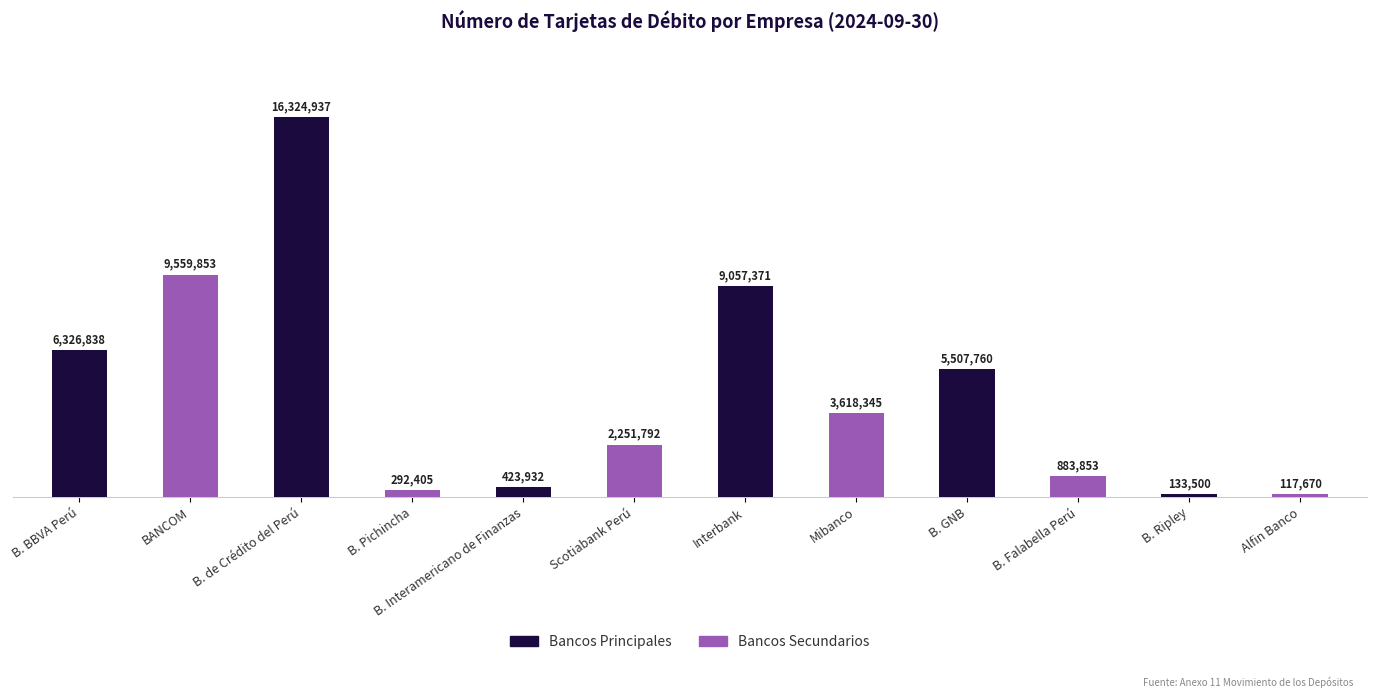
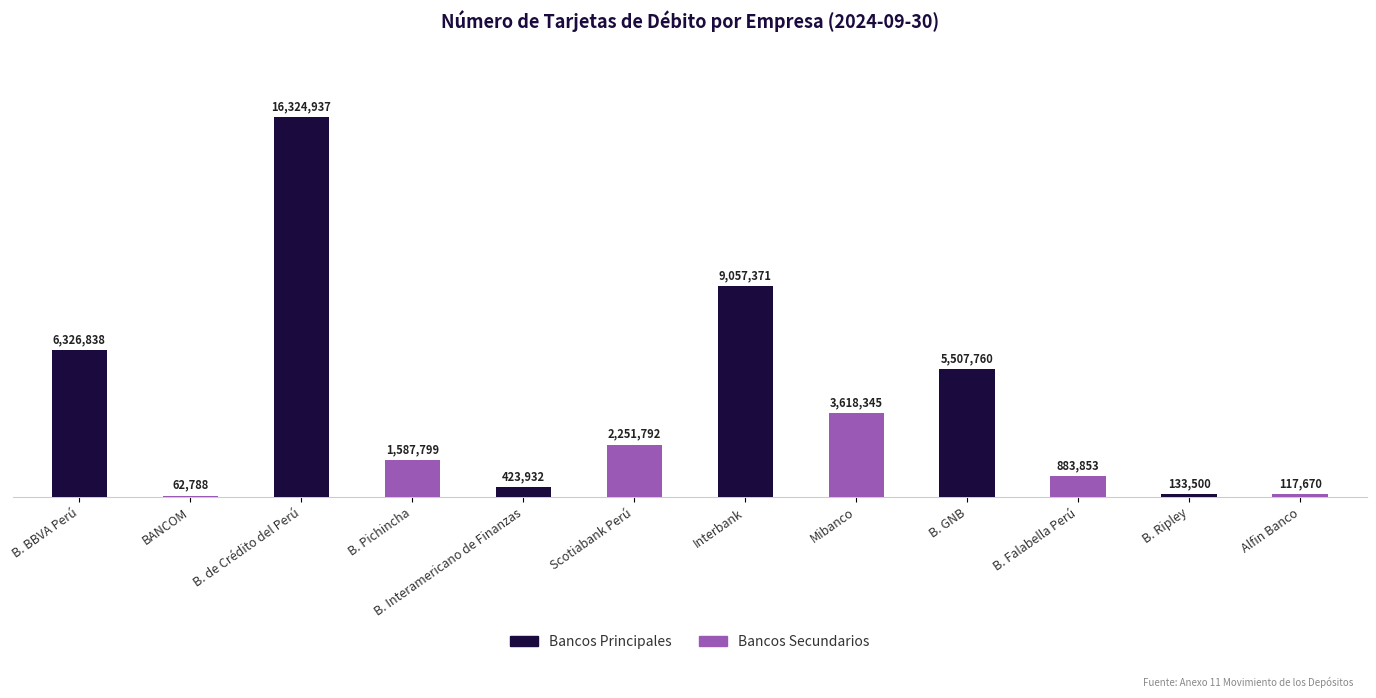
BANCOM: 9,559,853 -> 62,788
B. Pichincha: 292,405 -> 1,587,799
